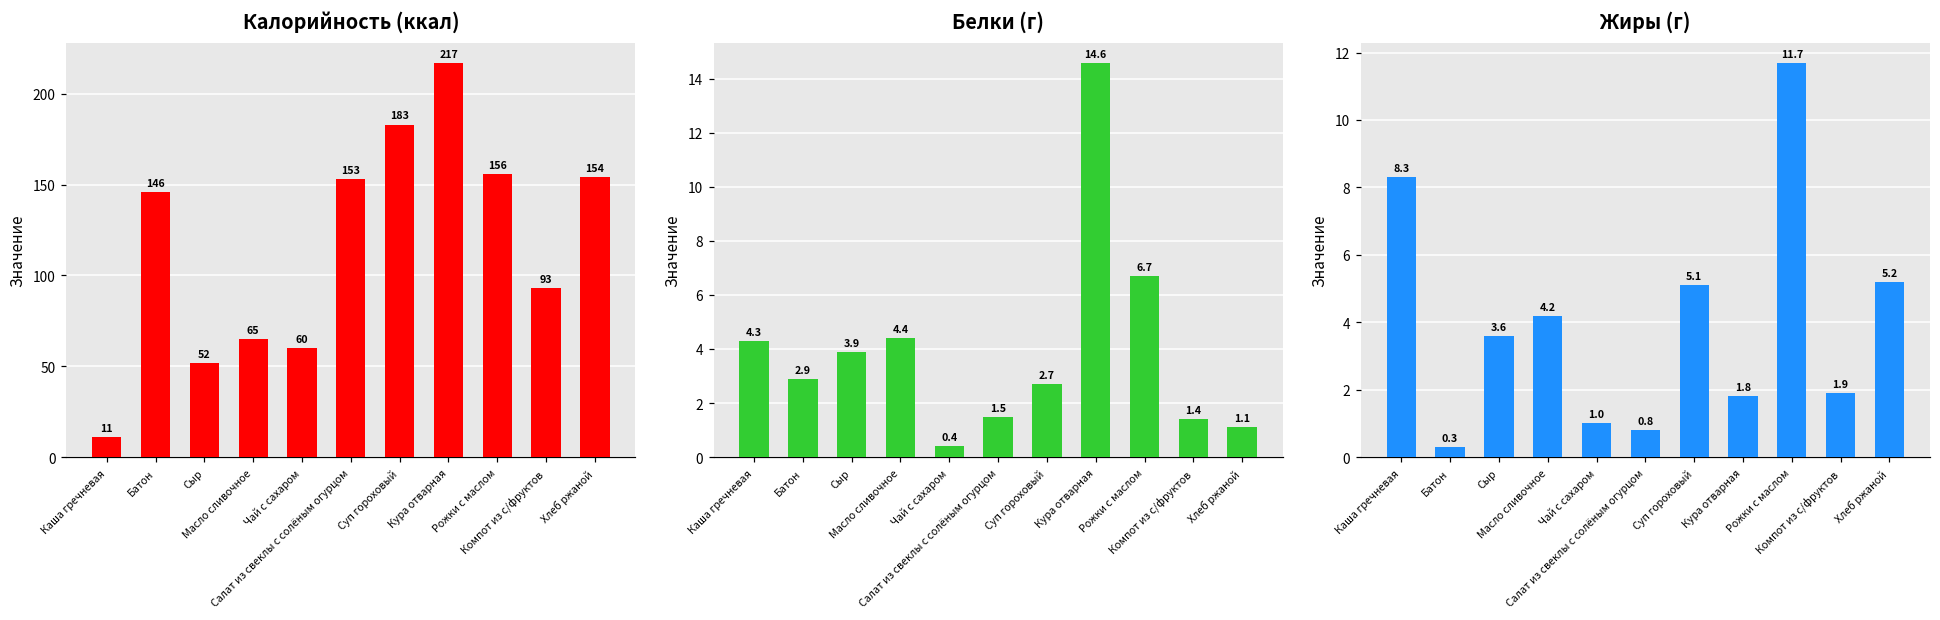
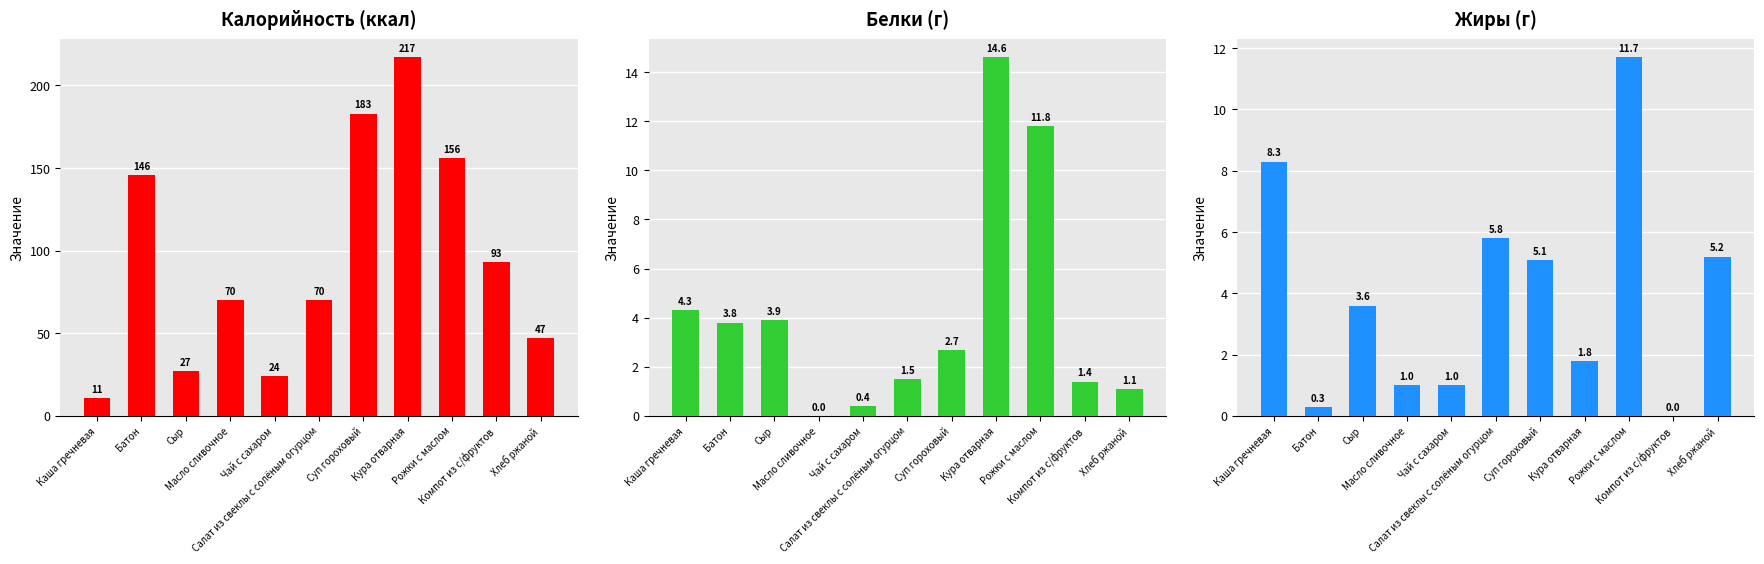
Калорийность (ккал), Сыр: 52 -> 27
Калорийность (ккал), Масло сливочное: 65 -> 70
Калорийность (ккал), Чай с сахаром: 60 -> 24
Калорийность (ккал), Салат из свеклы с солёным огурцом: 153 -> 70
Калорийность (ккал), Хлеб ржаной: 154 -> 47
Белки (г), Батон: 2.9 -> 3.8
Белки (г), Масло сливочное: 4.4 -> 0.0
Белки (г), Рожки с маслом: 6.7 -> 11.8
Жиры (г), Масло сливочное: 4.2 -> 1.0
Жиры (г), Салат из свеклы с солёным огурцом: 0.8 -> 5.8
Жиры (г), Компот из с/фруктов: 1.9 -> 0.0
